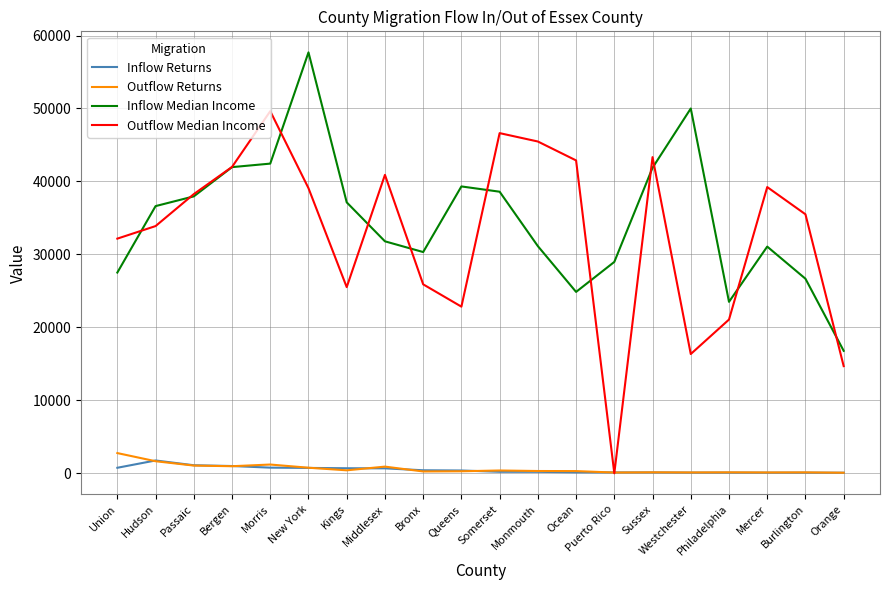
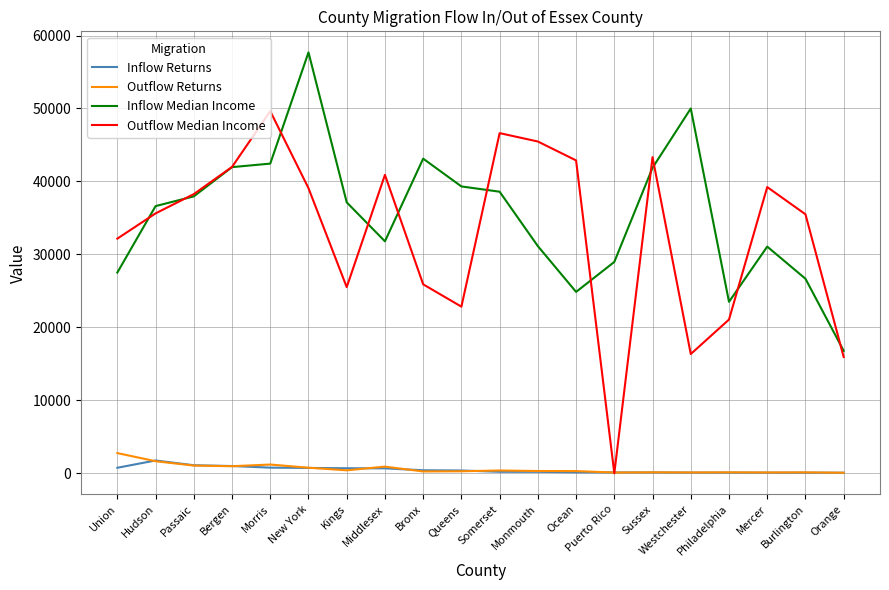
Outflow Median Income, Hudson: 34000 -> 36000
Inflow Median Income, Bronx: 30000 -> 43000
Outflow Median Income, Orange: 15000 -> 16000
